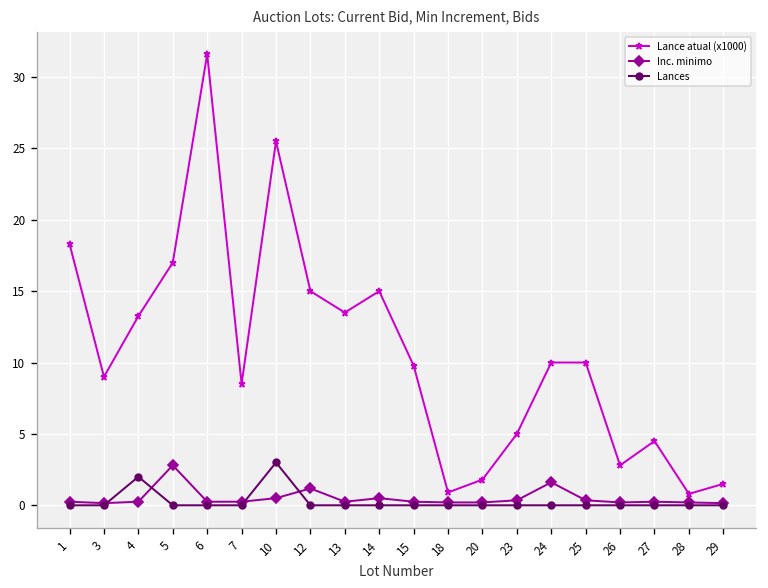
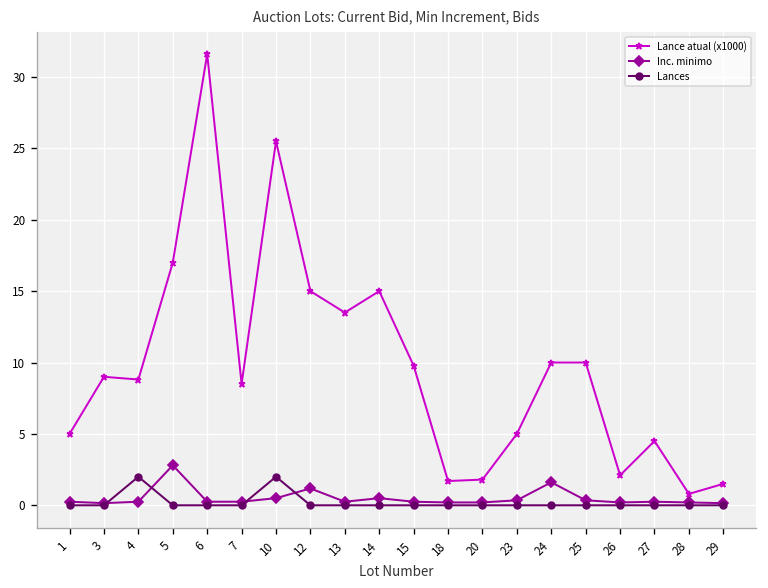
Lance atual (x1000), 1: 18.3 -> 5.0
Lance atual (x1000), 4: 13.3 -> 8.8
Lances, 10: 3 -> 2
Lance atual (x1000), 18: 0.9 -> 1.7
Lance atual (x1000), 26: 2.8 -> 2.1
